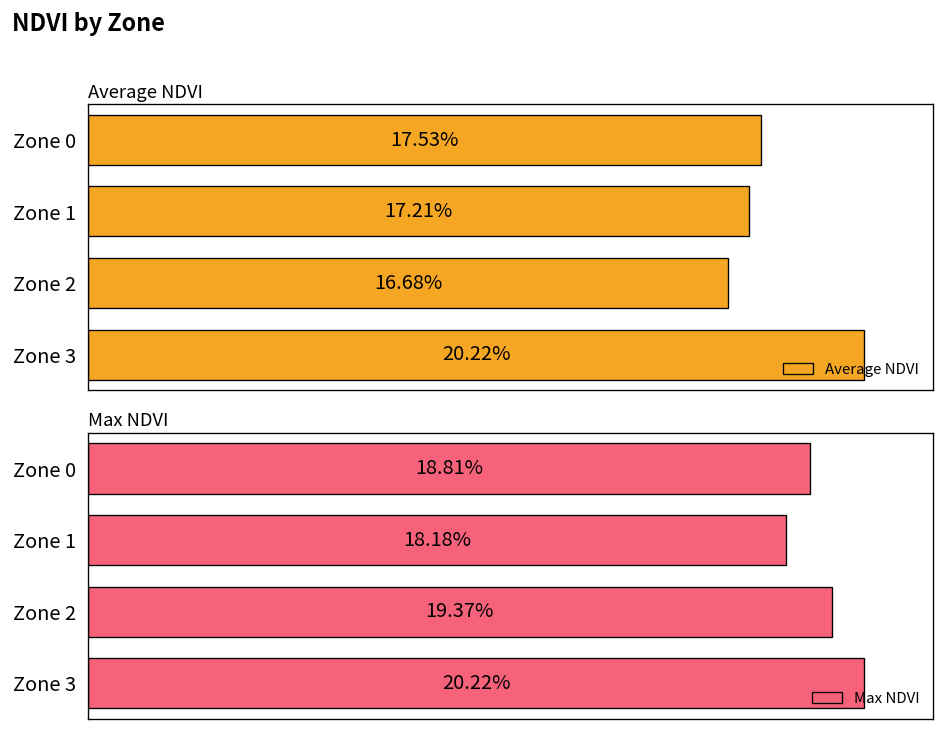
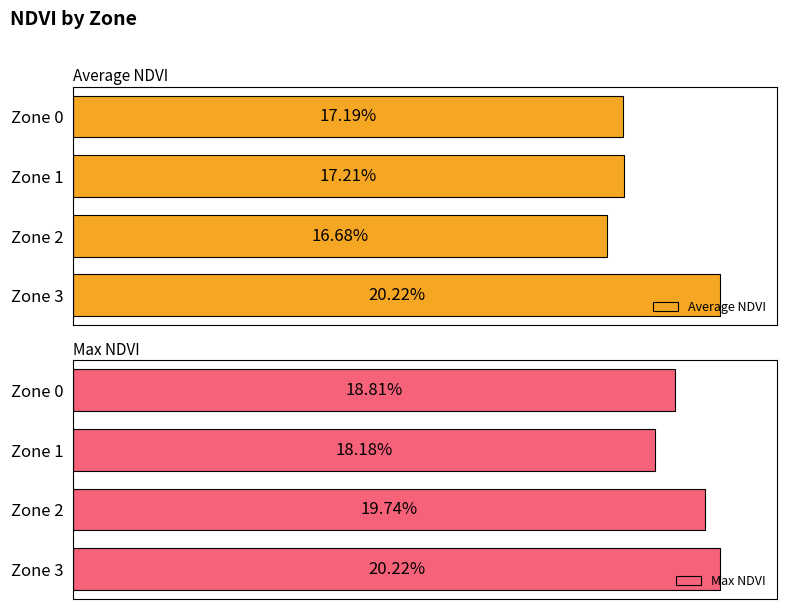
Average NDVI, Zone 0: 17.53% -> 17.19%
Max NDVI, Zone 2: 19.37% -> 19.74%
